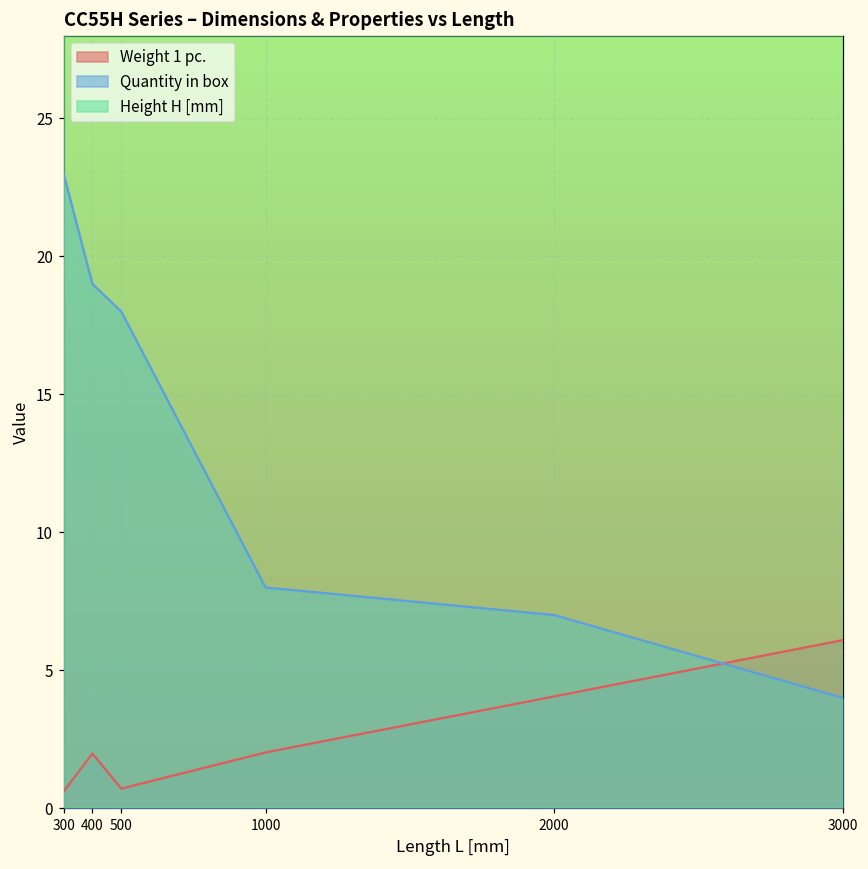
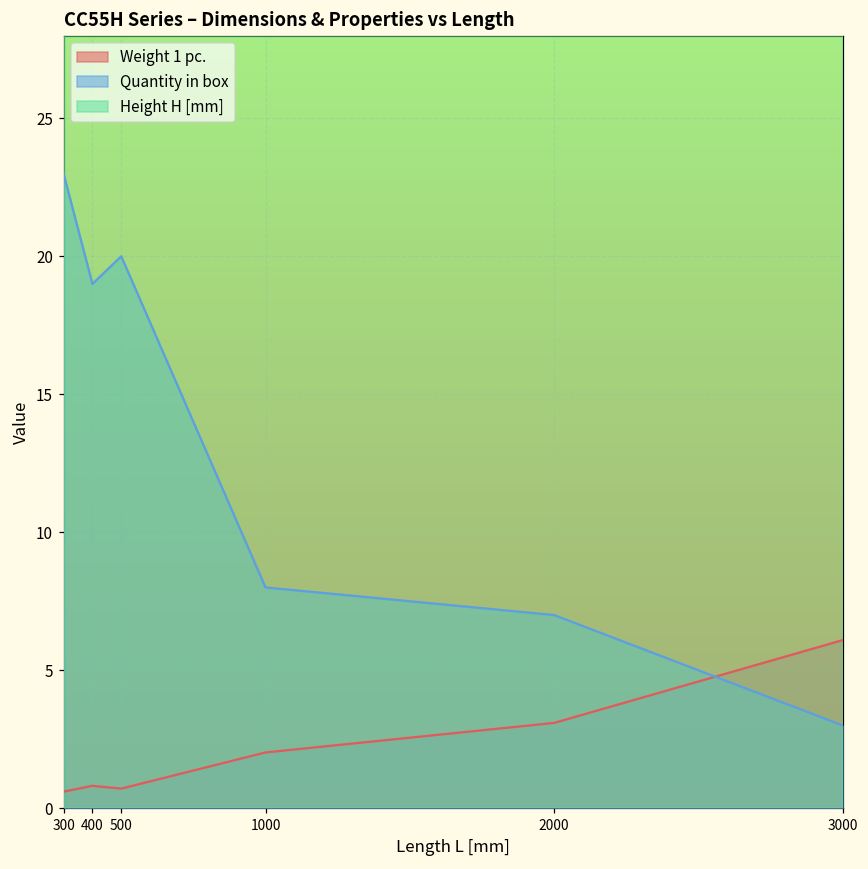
Weight 1 pc., 400: 2.0 -> 0.8
Quantity in box, 500: 18 -> 20
Weight 1 pc., 2000: 4.1 -> 3.1
Quantity in box, 3000: 4 -> 3
